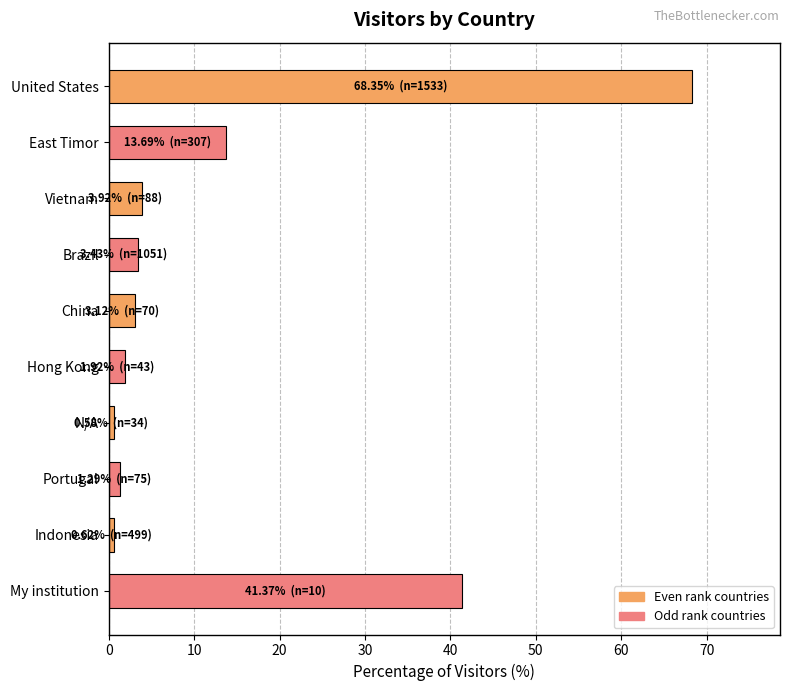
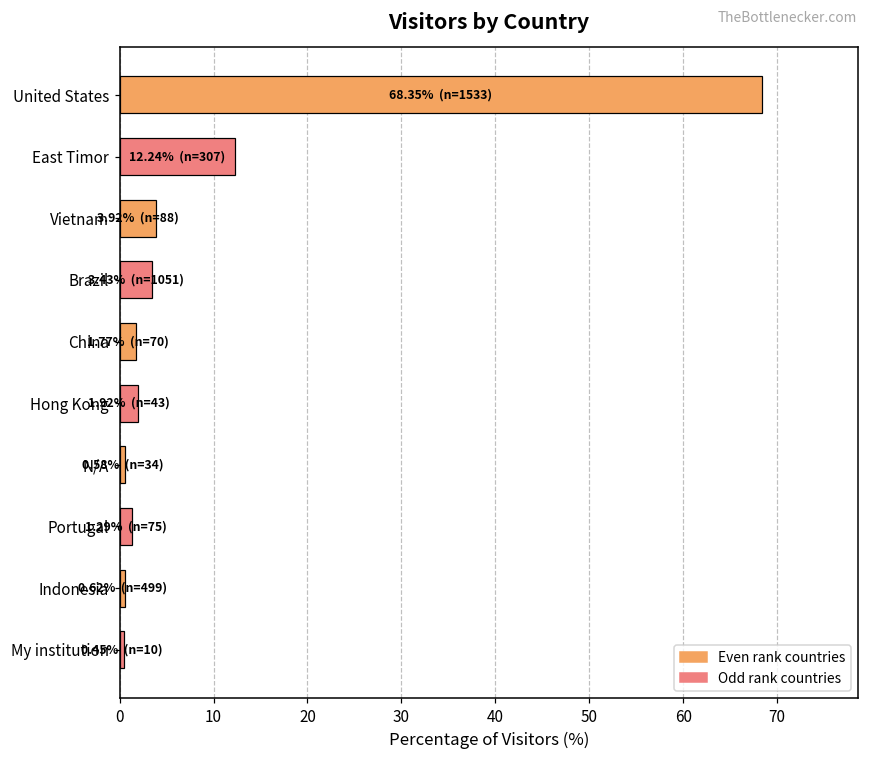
East Timor: 13.69% -> 12.24%
China: 3.12% -> 1.77%
My institution: 41.37% -> 0.45%
